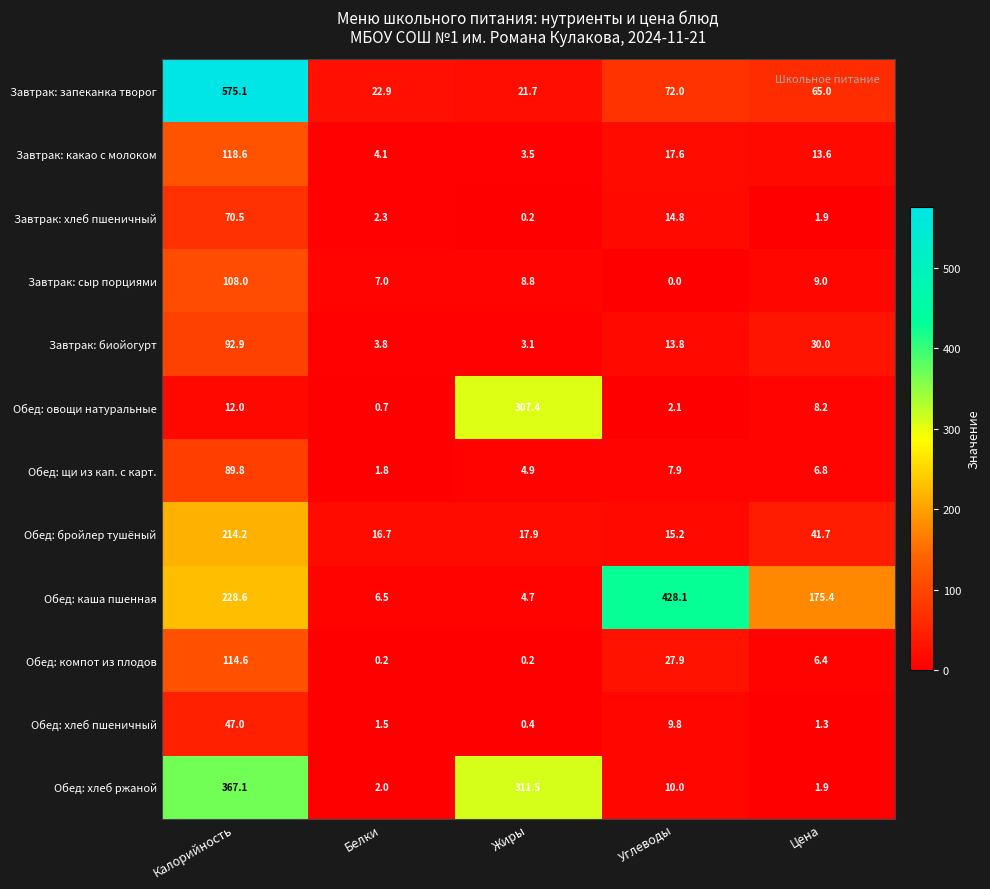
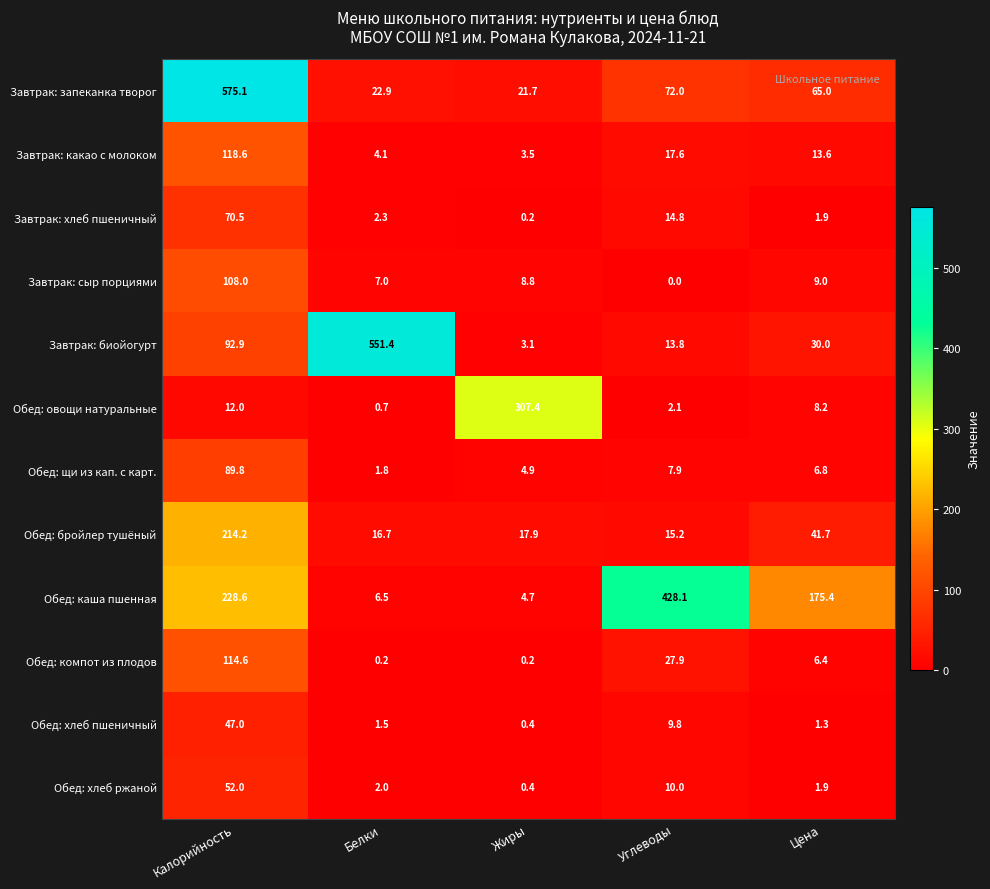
Завтрак: биойогурт, Белки: 3.8 -> 551.4
Обед: хлеб ржаной, Калорийность: 367.1 -> 52.0
Обед: хлеб ржаной, Жиры: 311.5 -> 0.4
